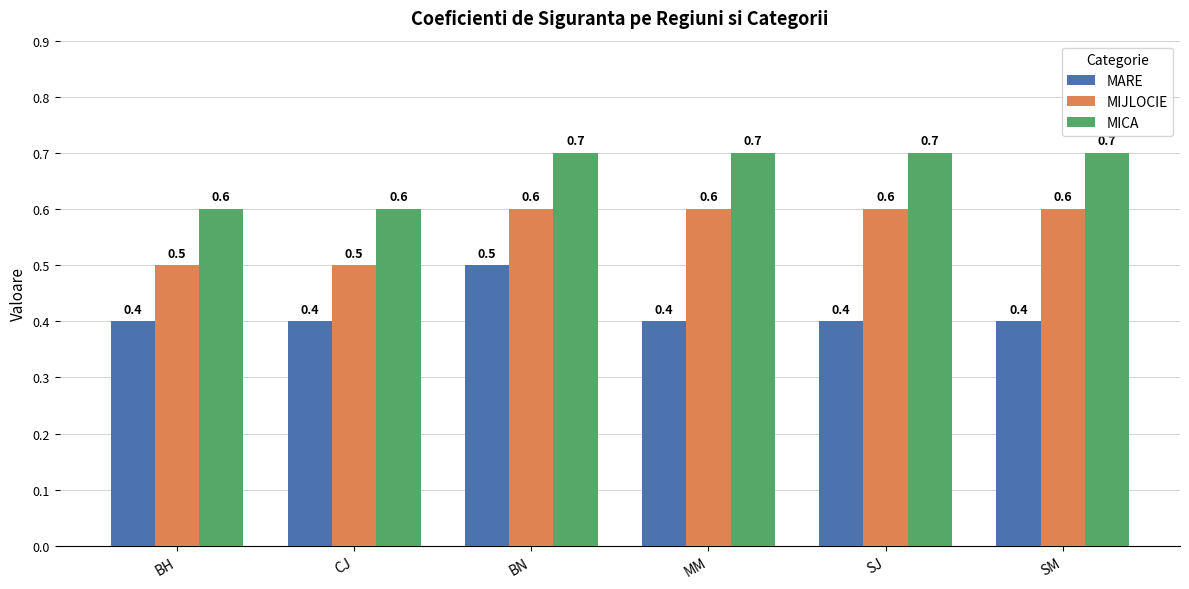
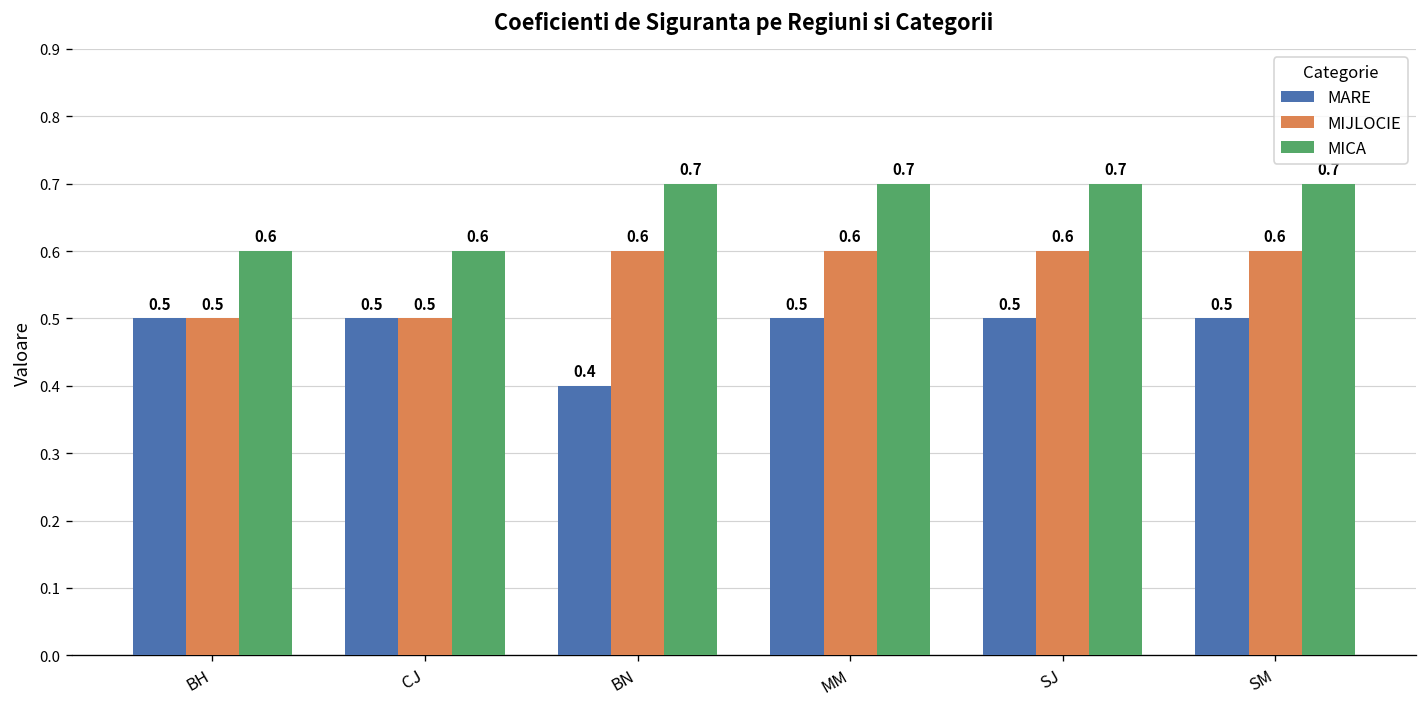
MARE, BH: 0.4 -> 0.5
MARE, CJ: 0.4 -> 0.5
MARE, BN: 0.5 -> 0.4
MARE, MM: 0.4 -> 0.5
MARE, SJ: 0.4 -> 0.5
MARE, SM: 0.4 -> 0.5
